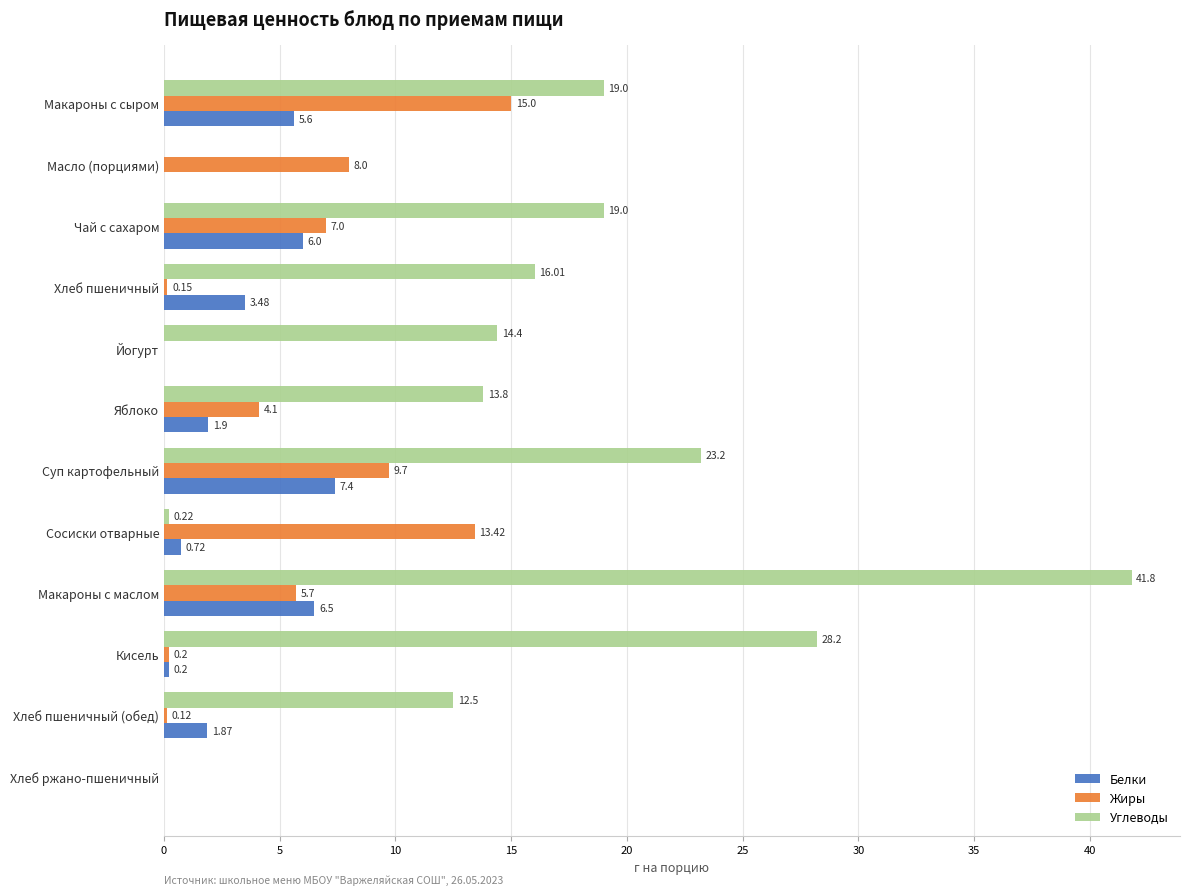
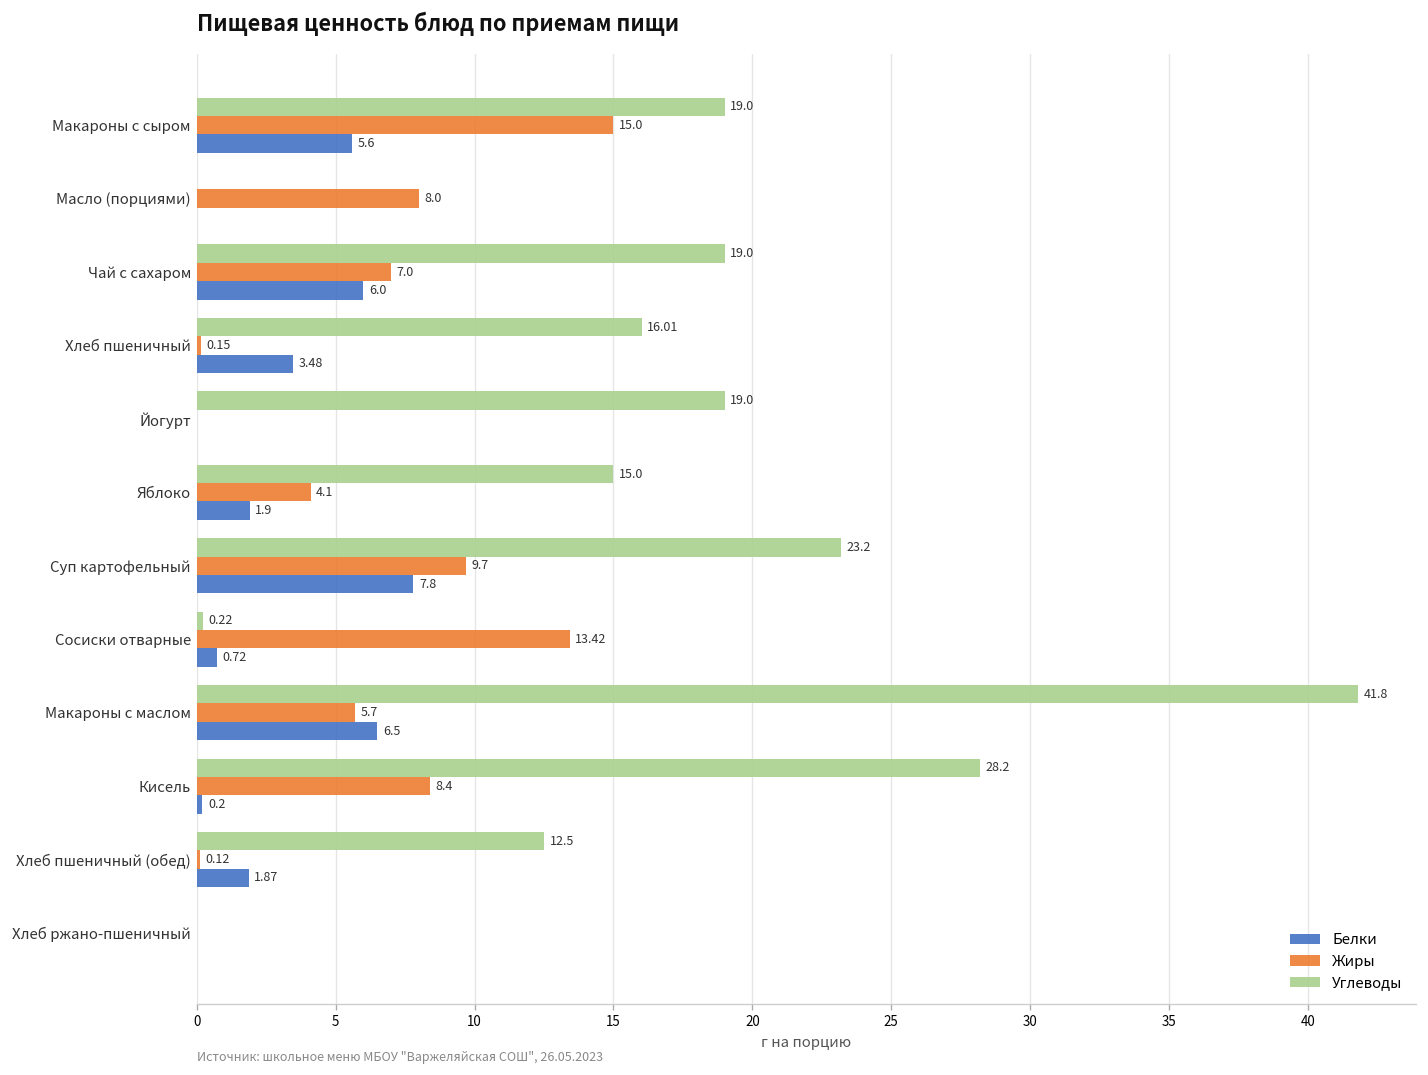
Углеводы, Йогурт: 14.4 -> 19.0
Углеводы, Яблоко: 13.8 -> 15.0
Белки, Суп картофельный: 7.4 -> 7.8
Жиры, Кисель: 0.2 -> 8.4
